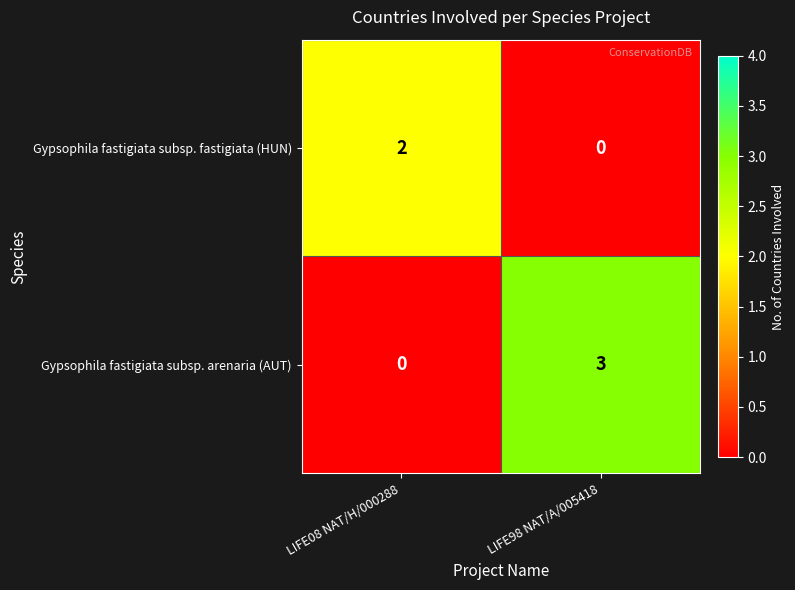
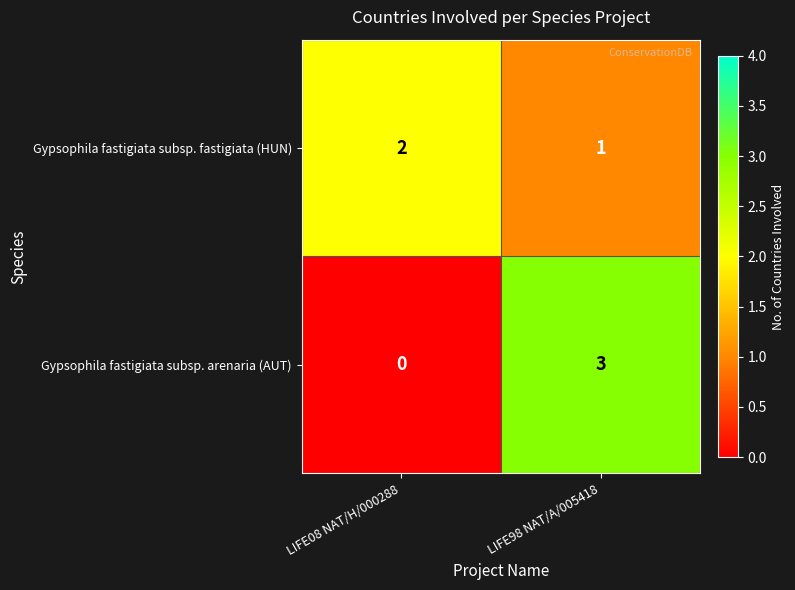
Gypsophila fastigiata subsp. fastigiata (HUN), LIFE98 NAT/A/005418: 0 -> 1
